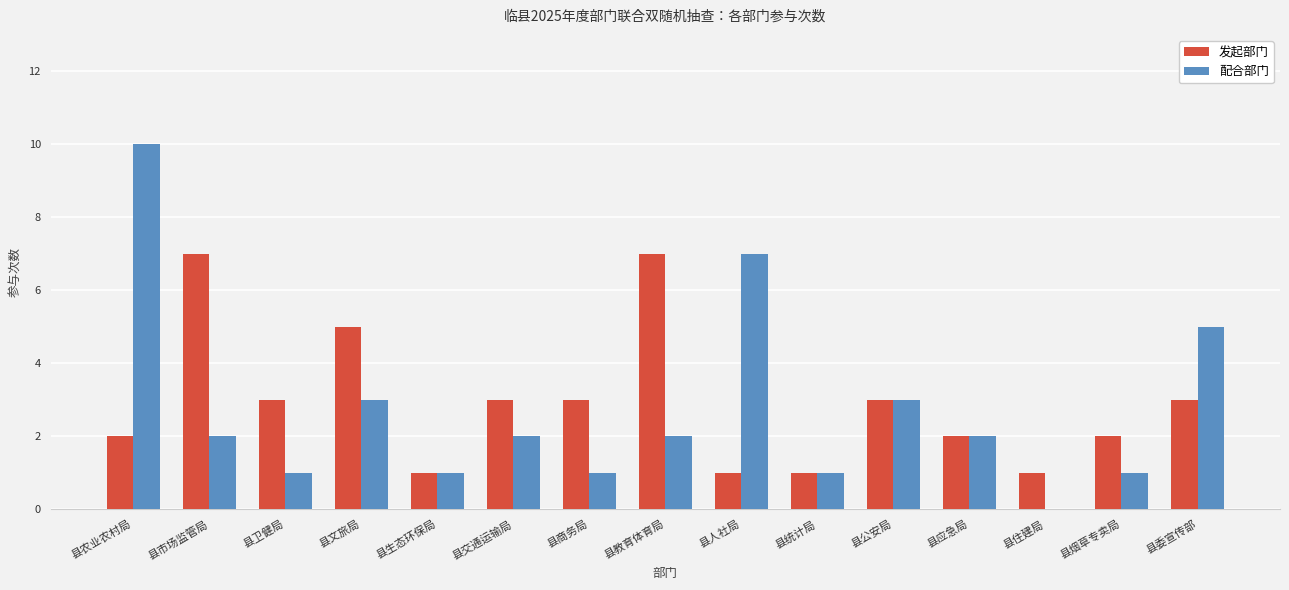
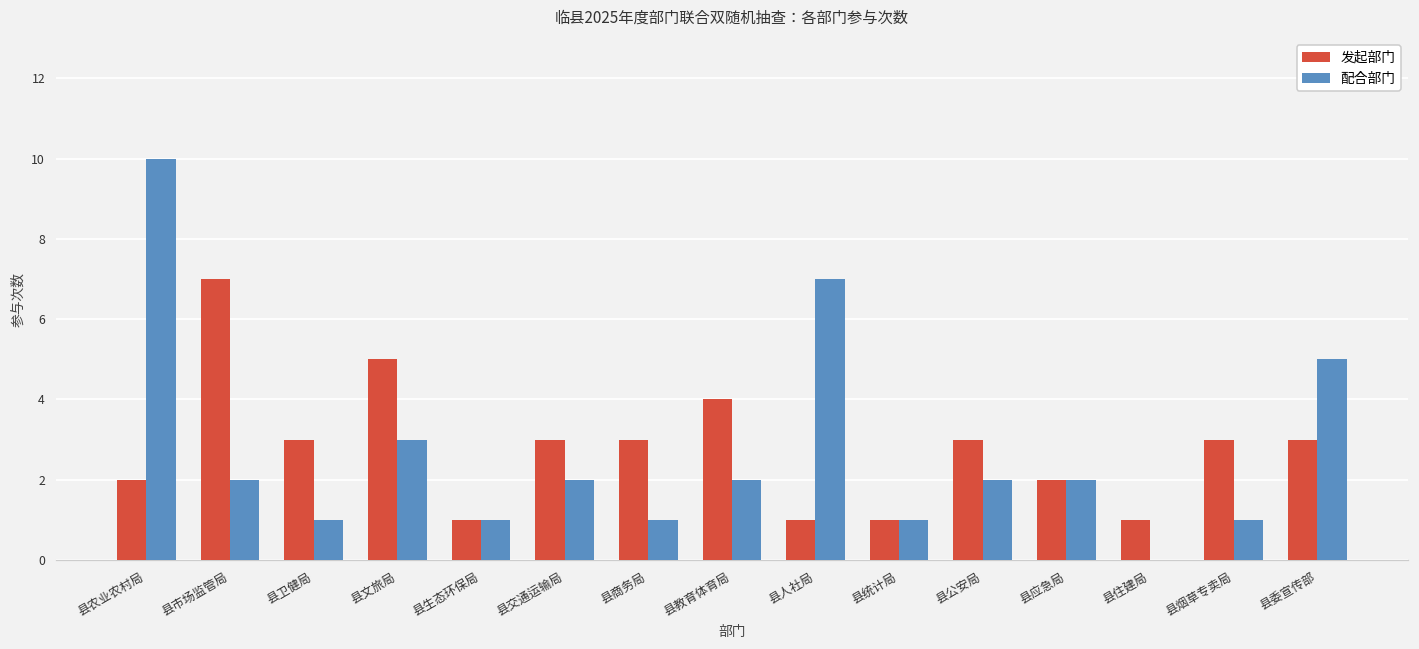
发起部门, 县教育体育局: 7 -> 4
配合部门, 县公安局: 3 -> 2
发起部门, 县烟草专卖局: 2 -> 3
